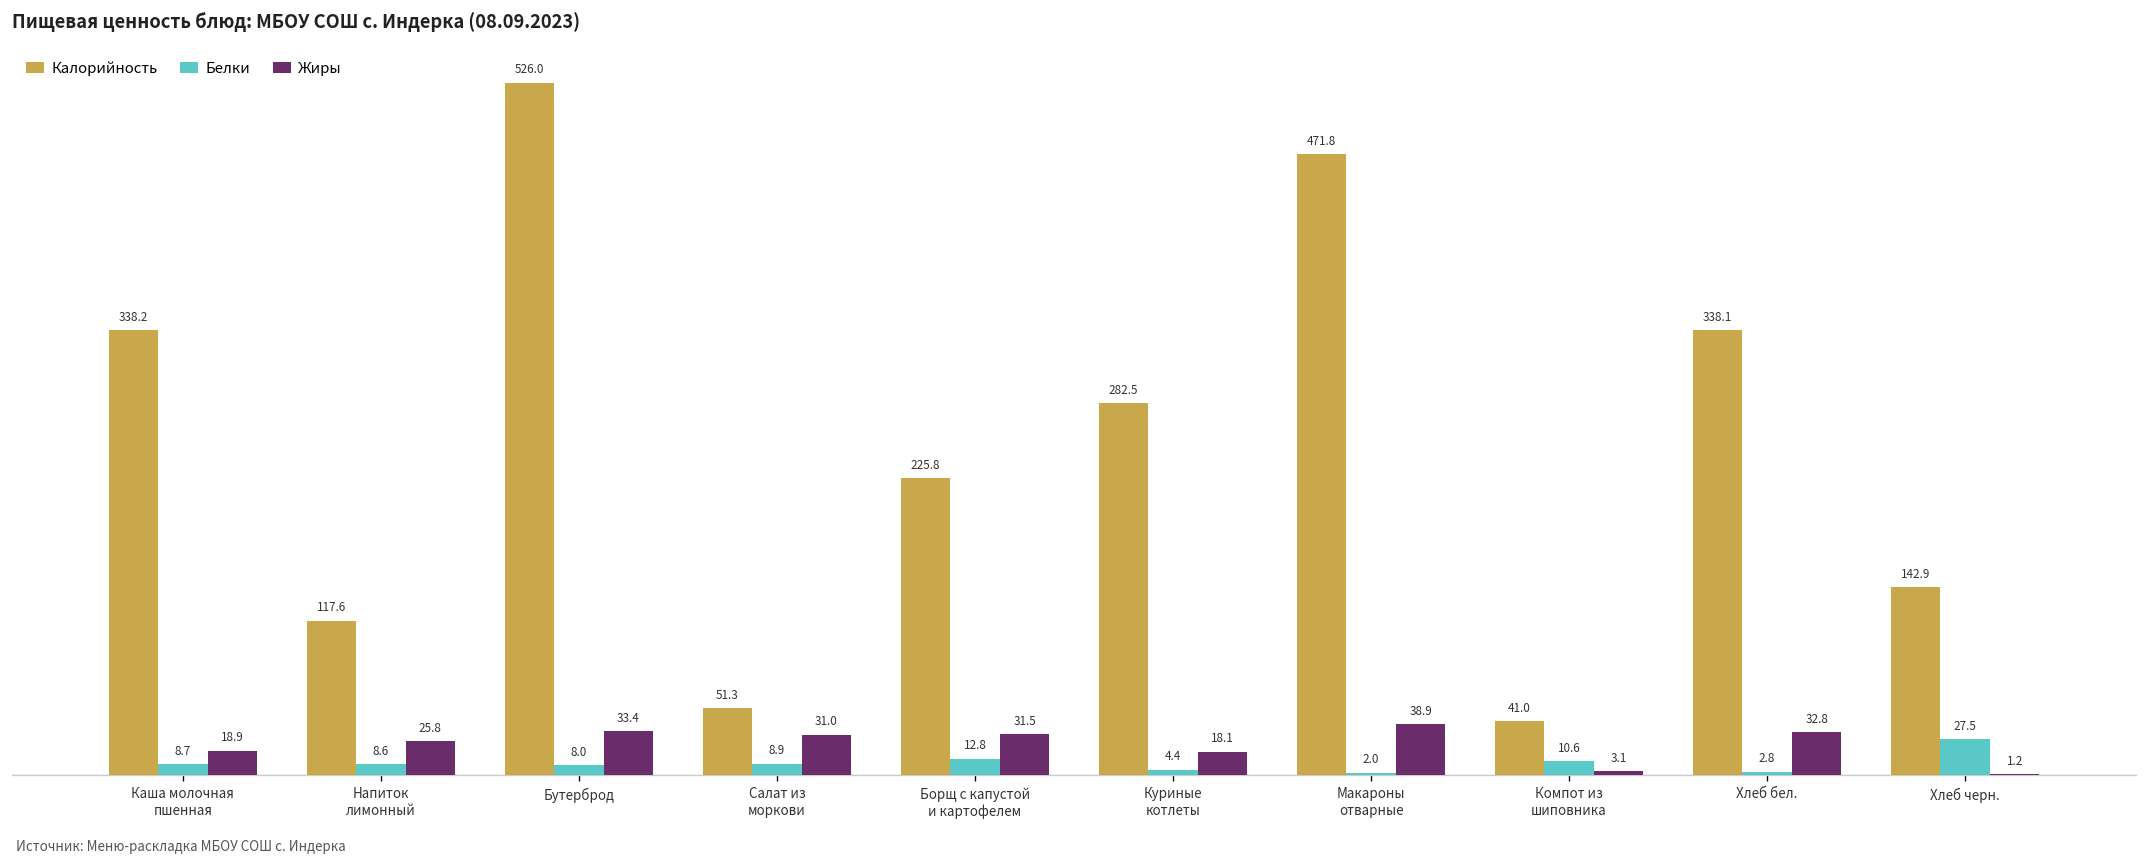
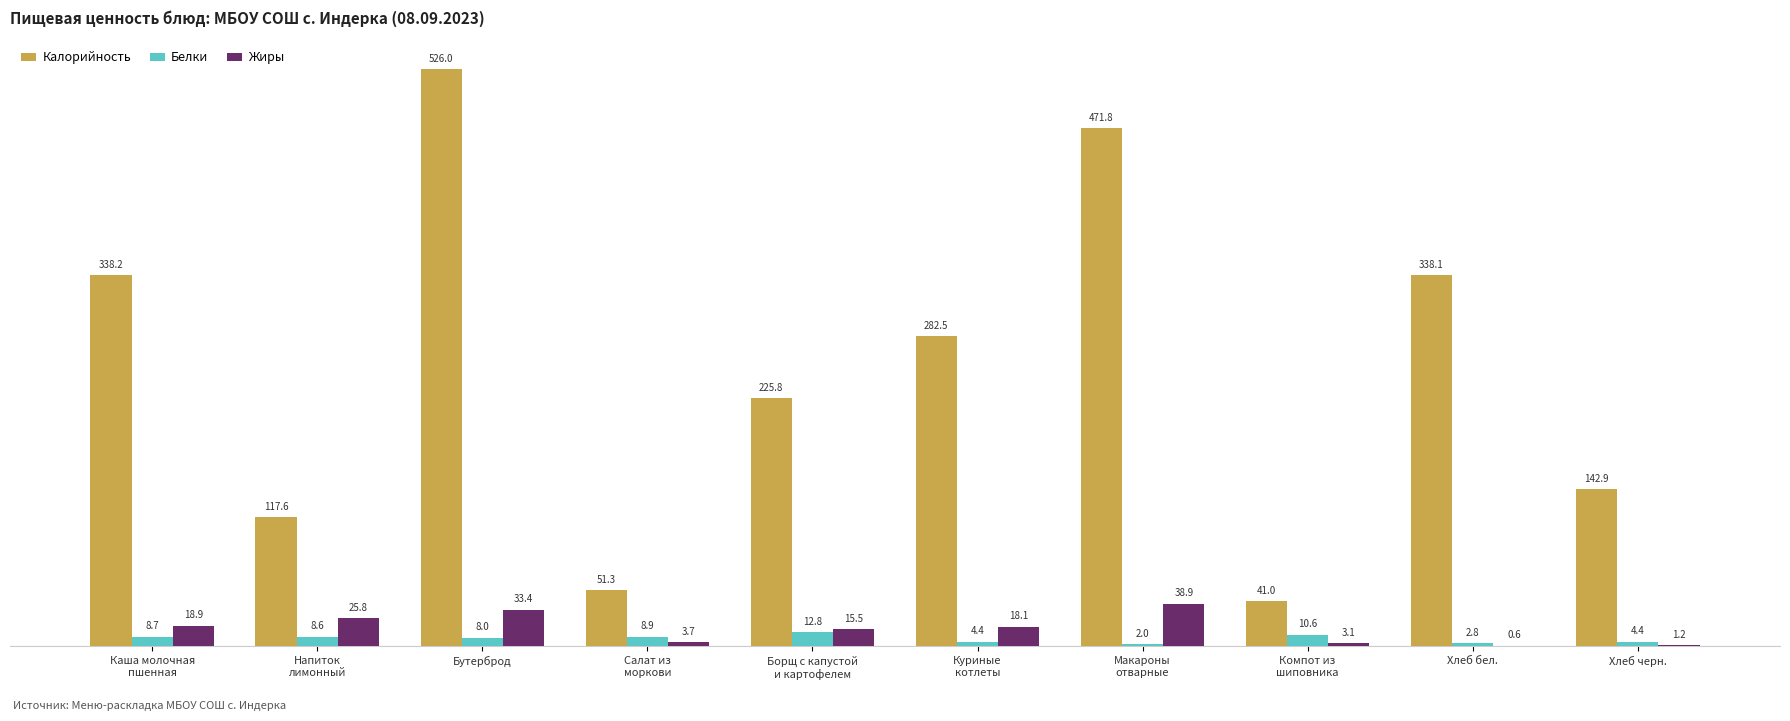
Жиры, Салат из моркови: 31.0 -> 3.7
Жиры, Борщ с капустой и картофелем: 31.5 -> 15.5
Жиры, Хлеб бел.: 32.8 -> 0.6
Белки, Хлеб черн.: 27.5 -> 4.4
